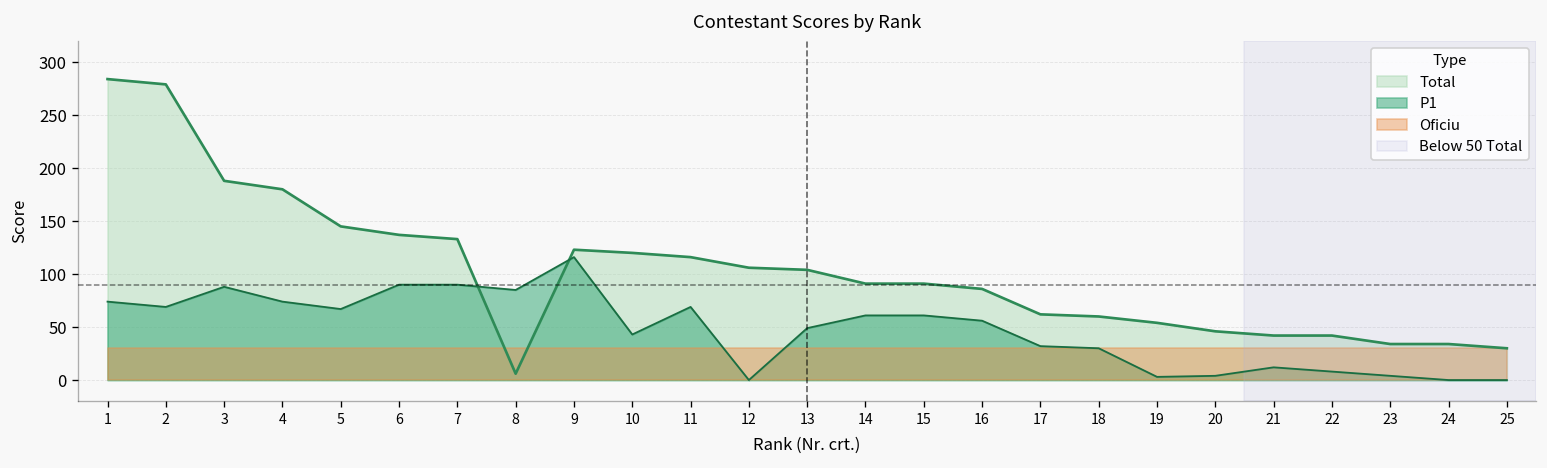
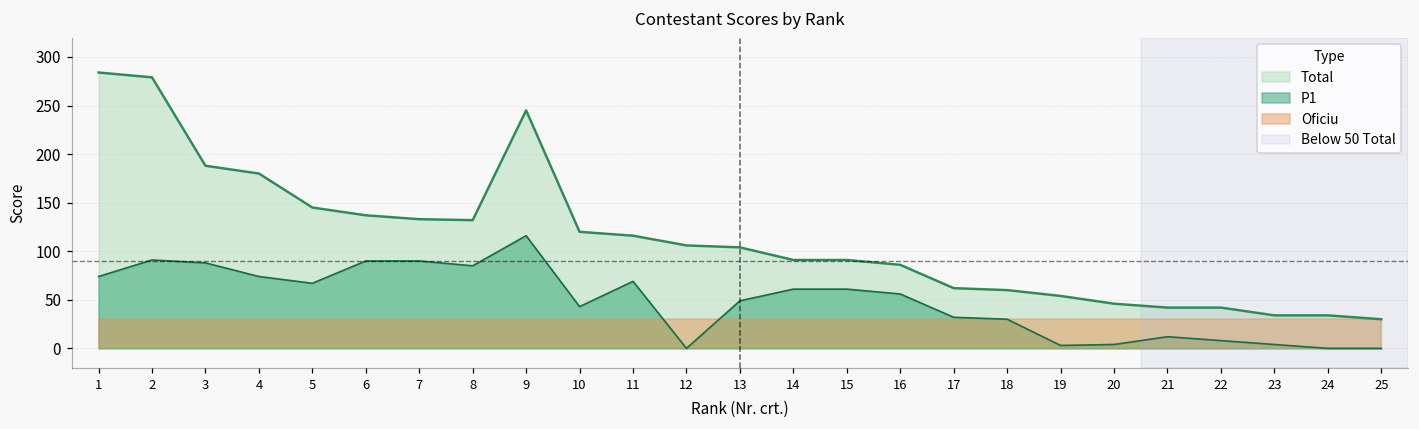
P1, 2: 70 -> 90
Total, 8: 10 -> 130
Total, 9: 120 -> 250
